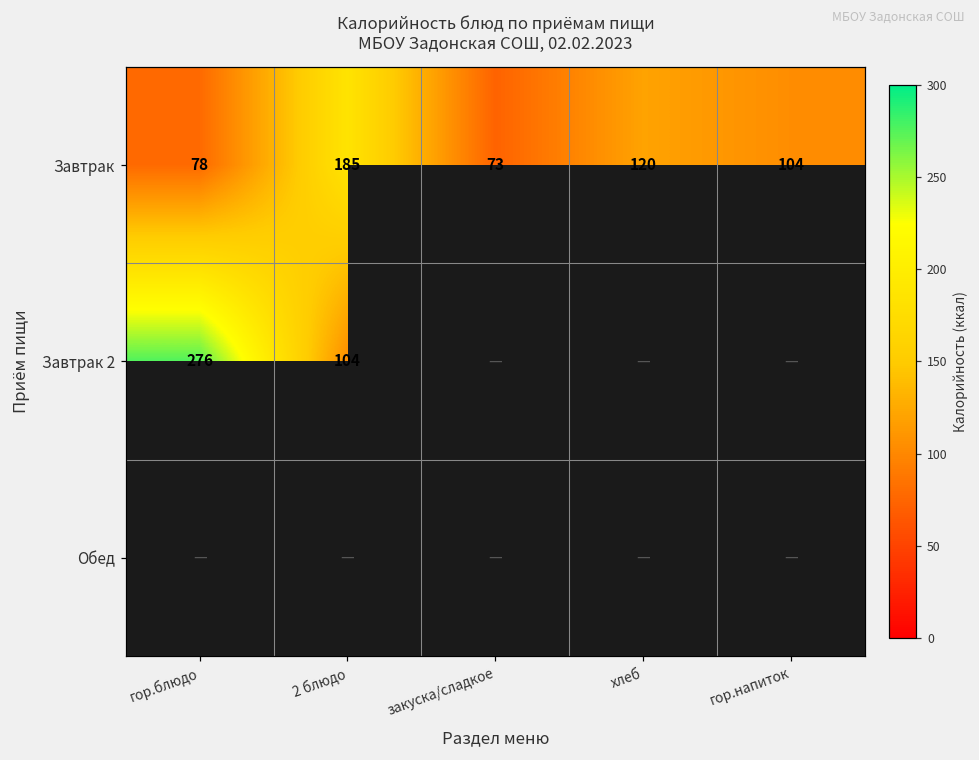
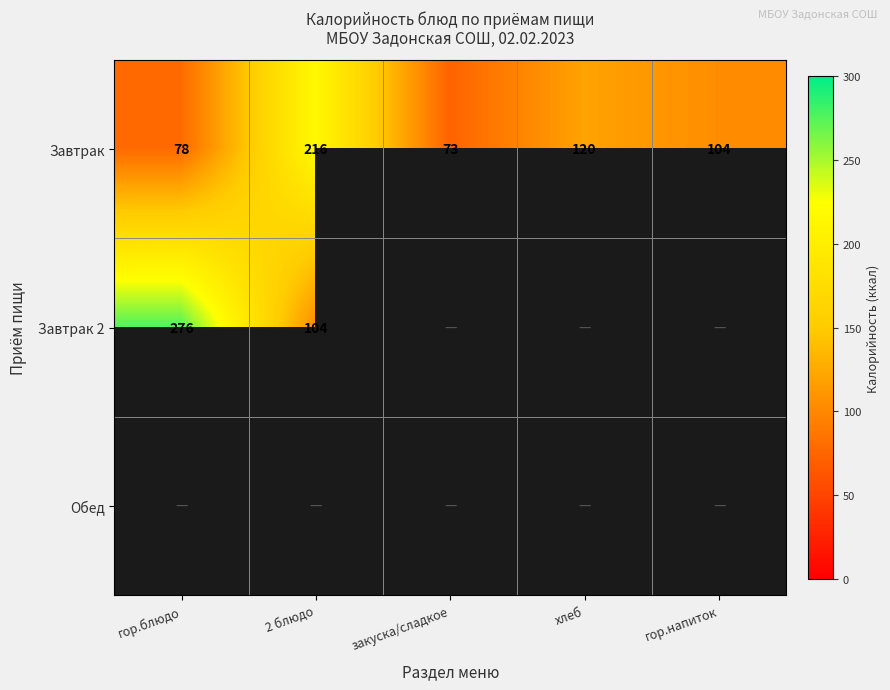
Завтрак, 2 блюдо: 185 -> 216
